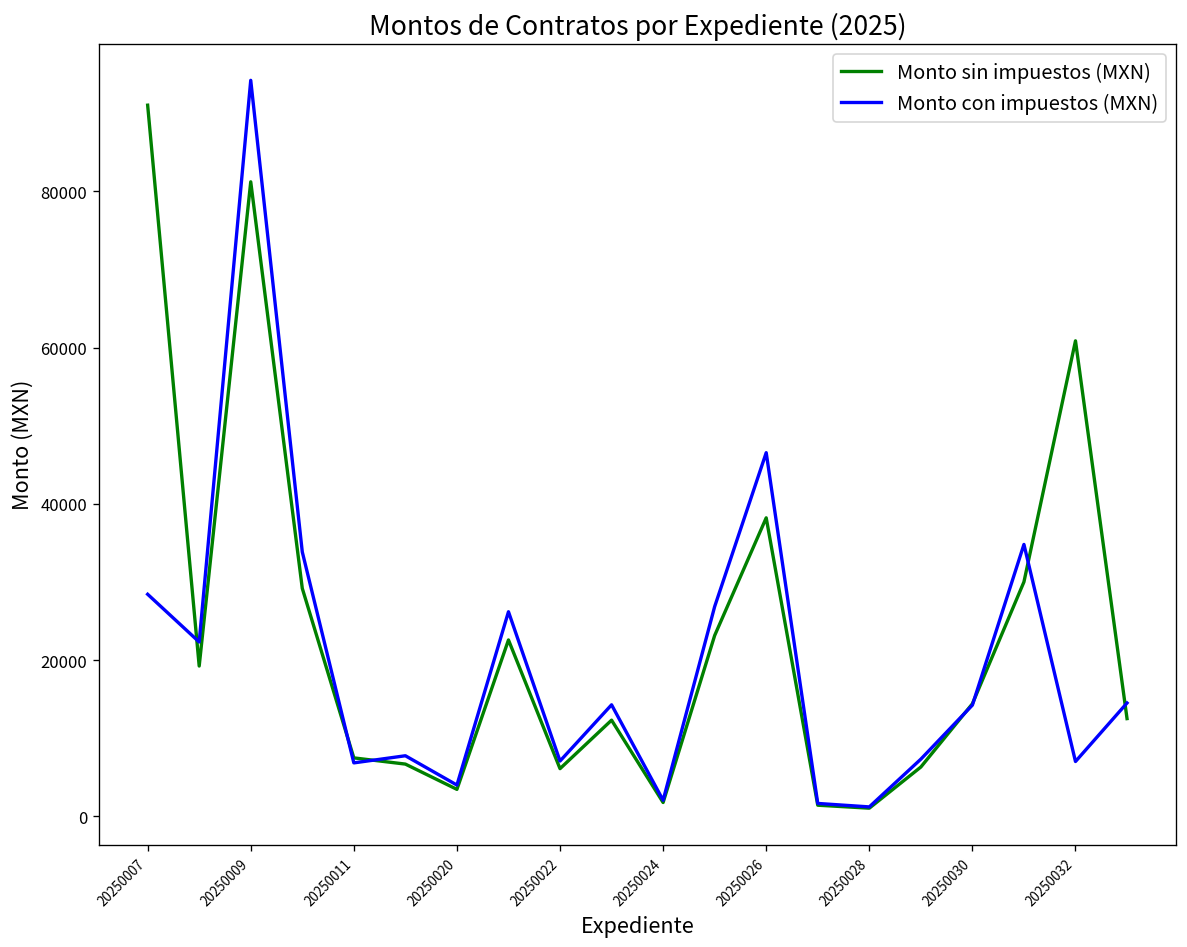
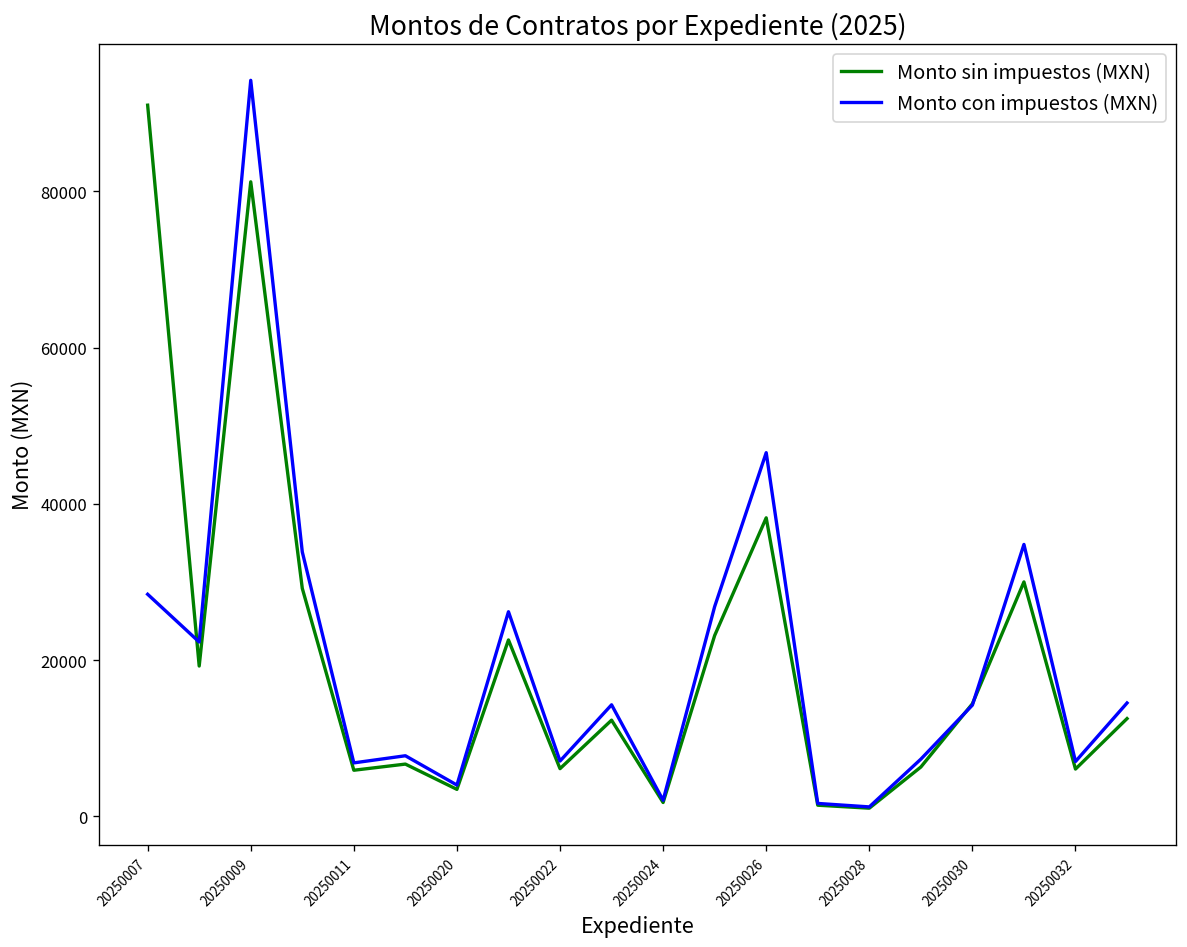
Monto sin impuestos (MXN), 20250011: 7000 -> 6000
Monto sin impuestos (MXN), 20250032: 61000 -> 6000
